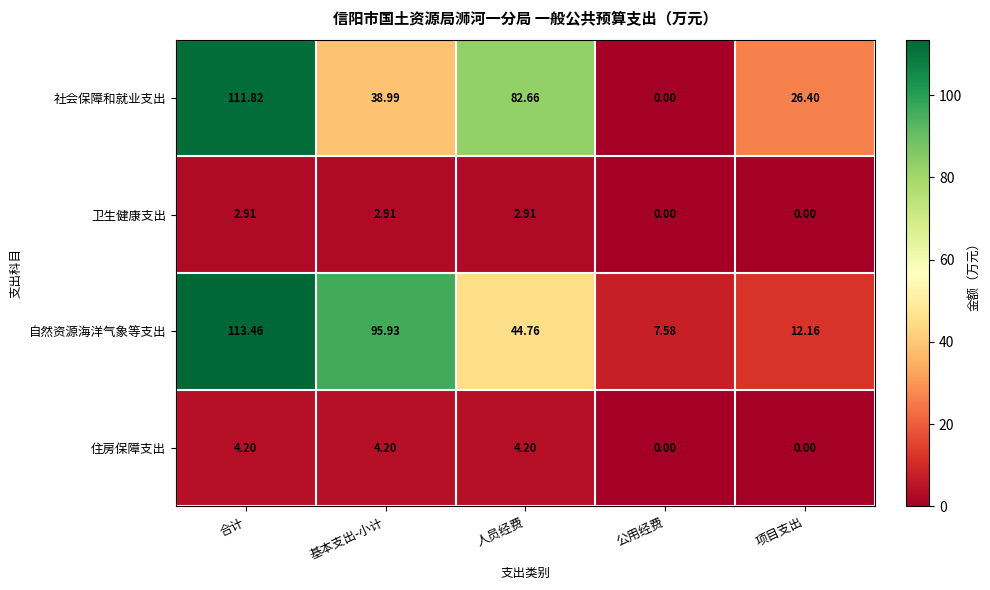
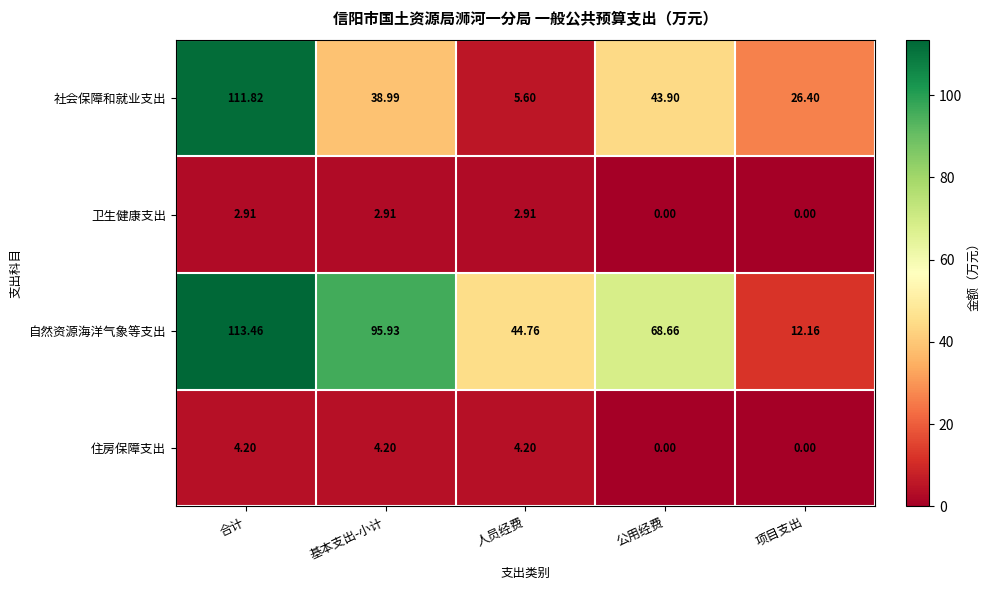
社会保障和就业支出, 人员经费: 82.66 -> 5.60
社会保障和就业支出, 公用经费: 0.00 -> 43.90
自然资源海洋气象等支出, 公用经费: 7.58 -> 68.66
